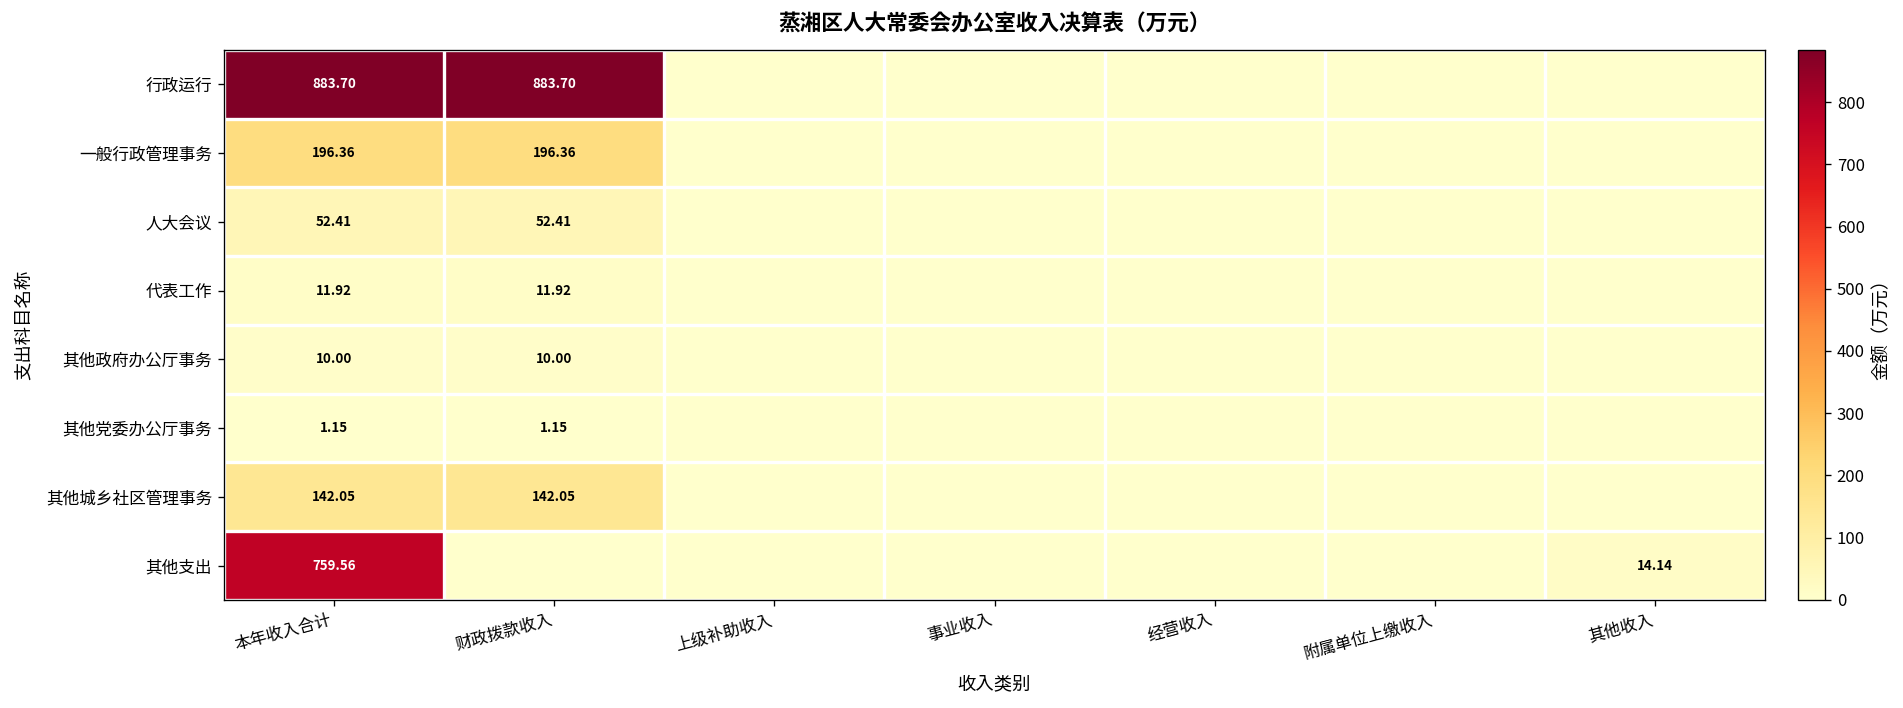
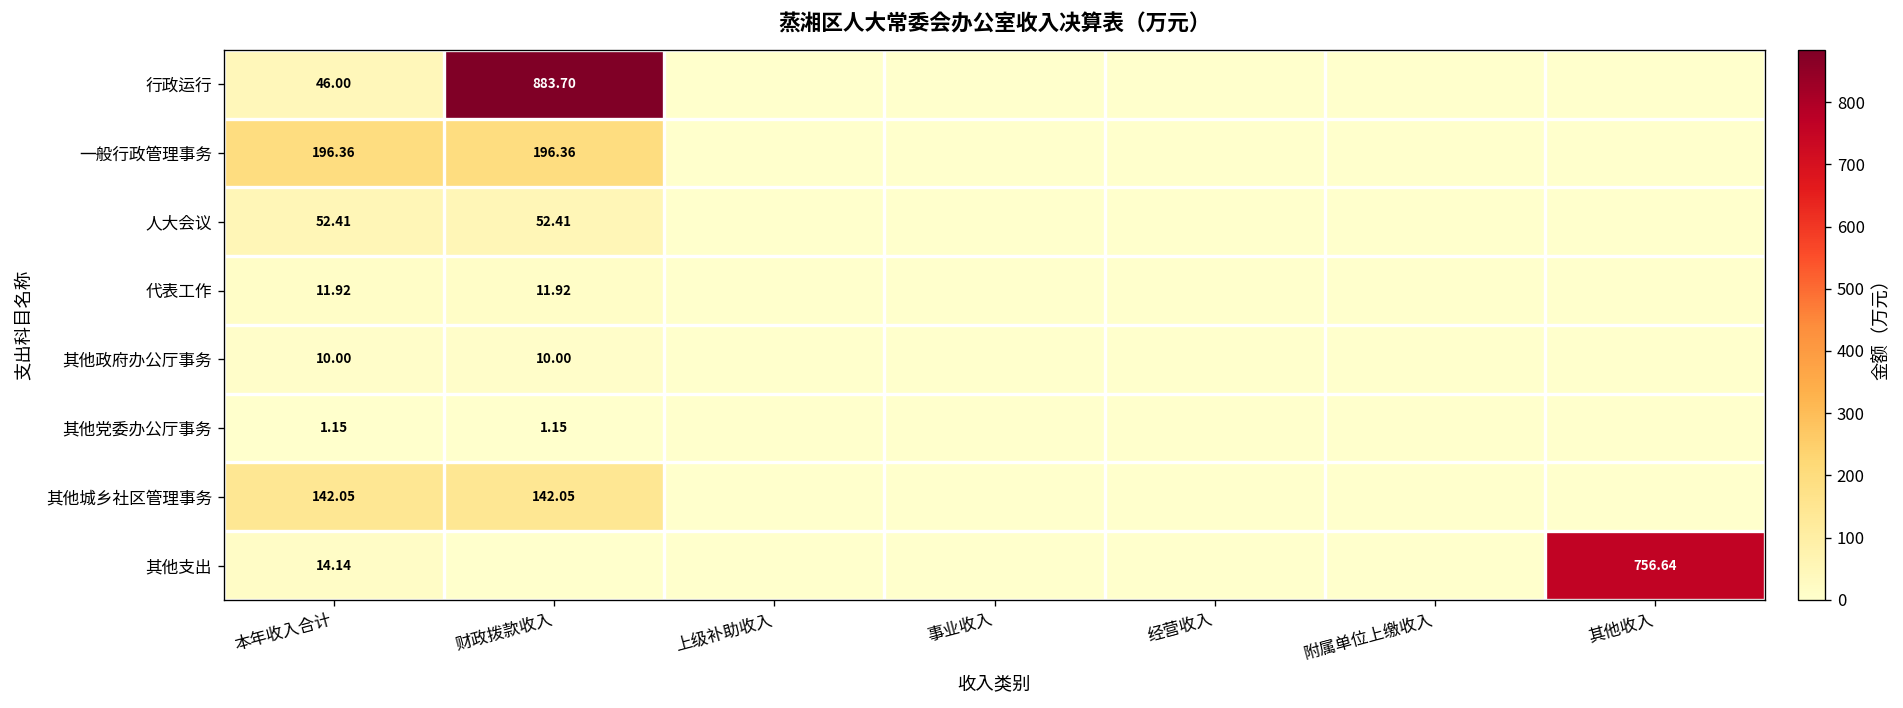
行政运行, 本年收入合计: 883.70 -> 46.00
其他支出, 本年收入合计: 759.56 -> 14.14
其他支出, 其他收入: 14.14 -> 756.64
